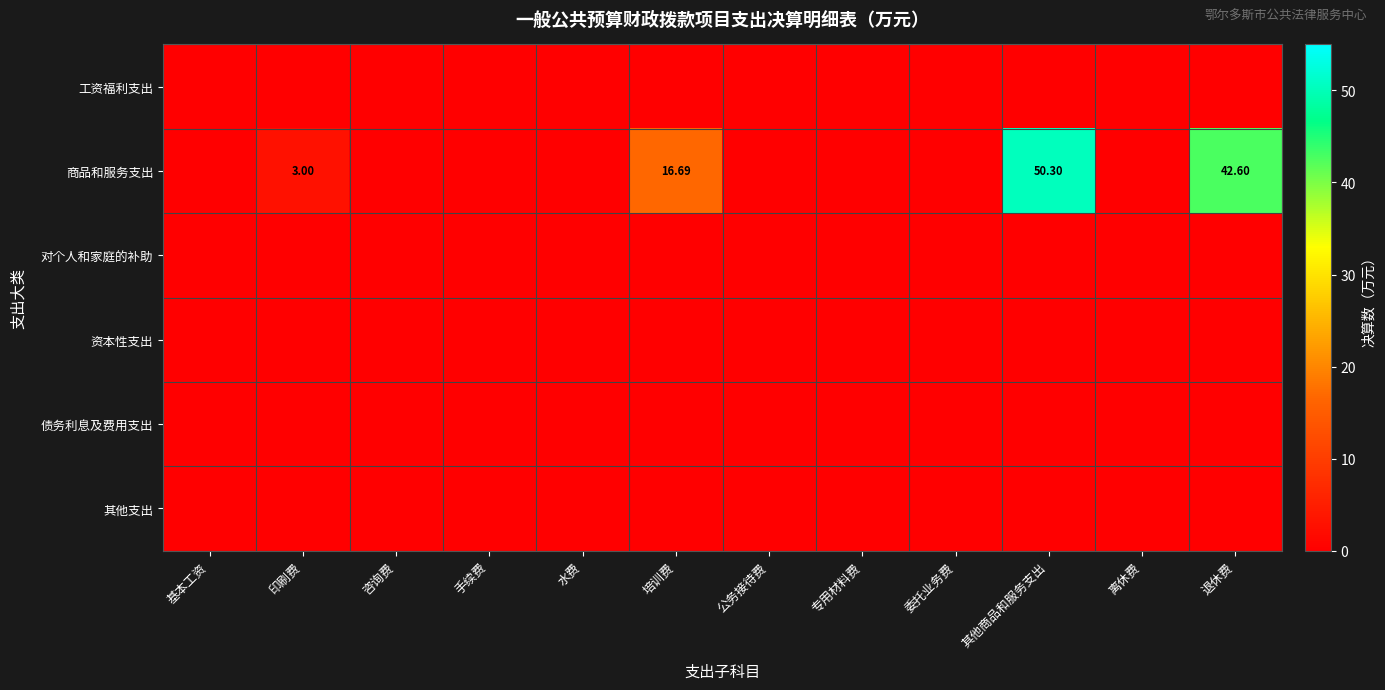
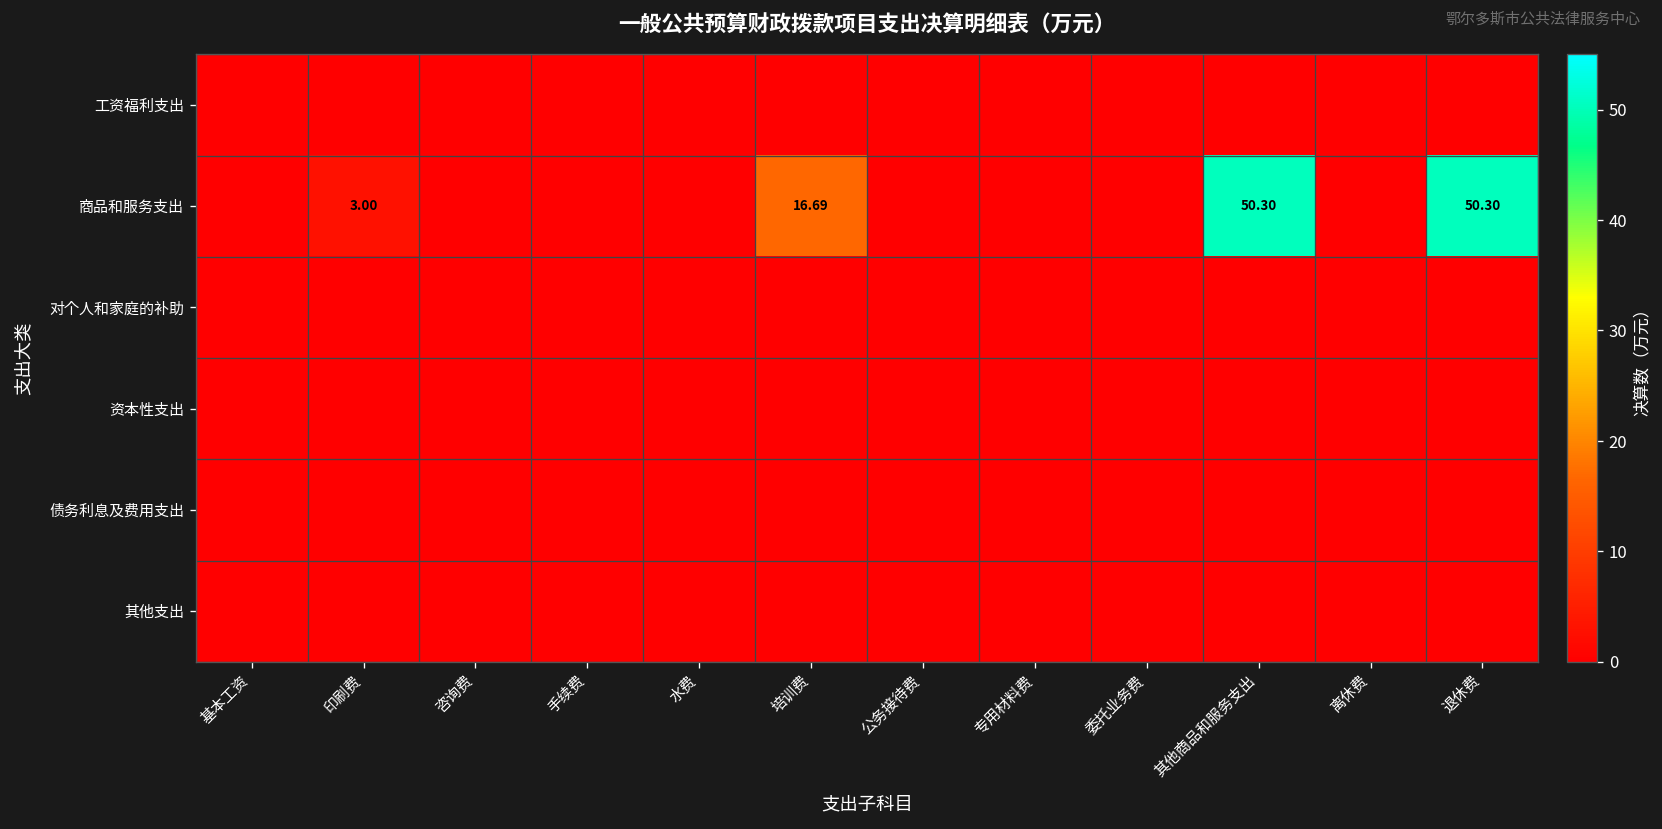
商品和服务支出, 退休费: 42.60 -> 50.30
